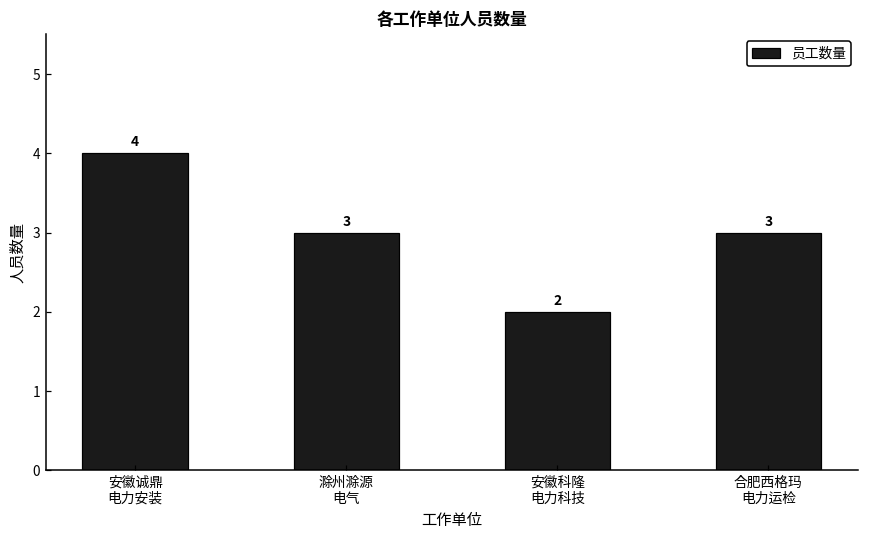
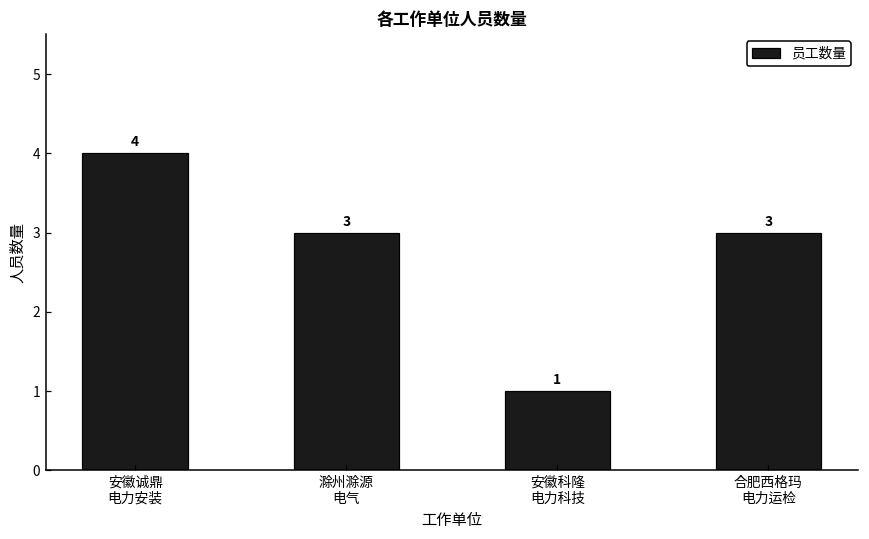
安徽科隆 电力科技: 2 -> 1
